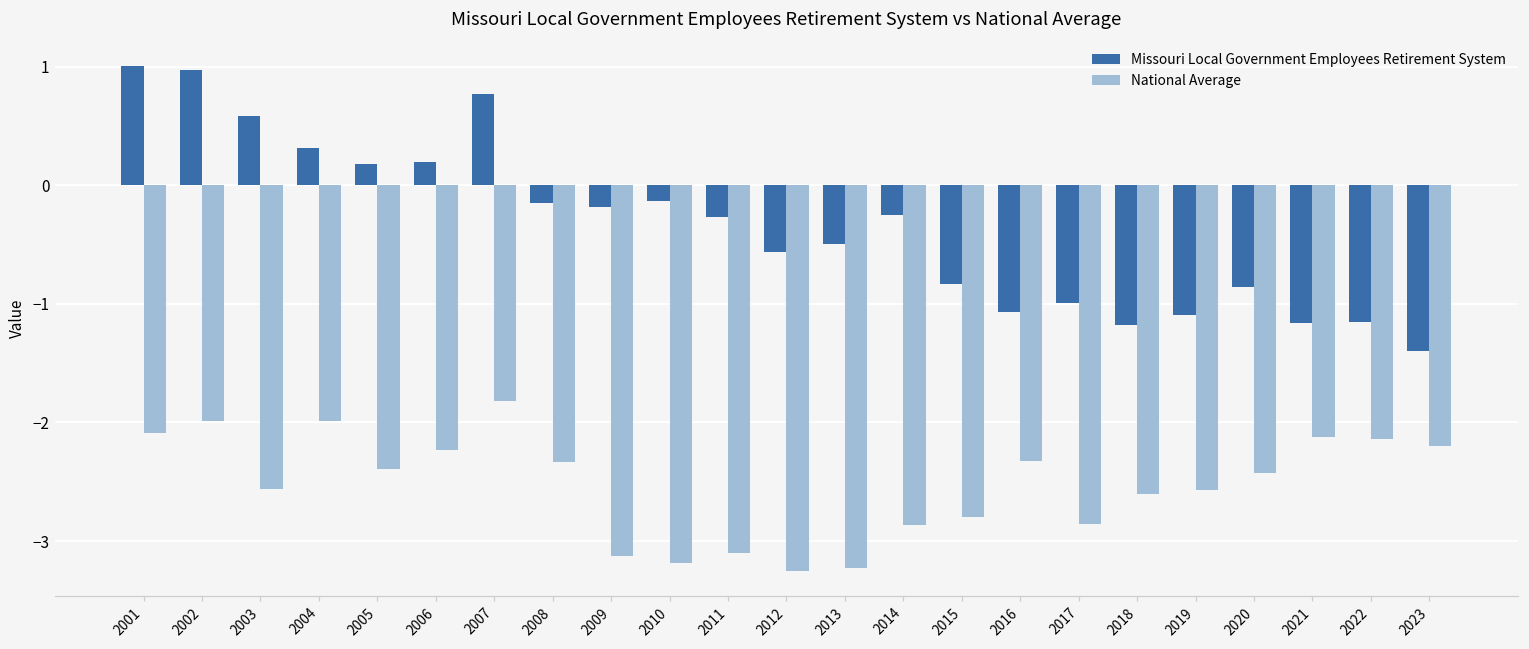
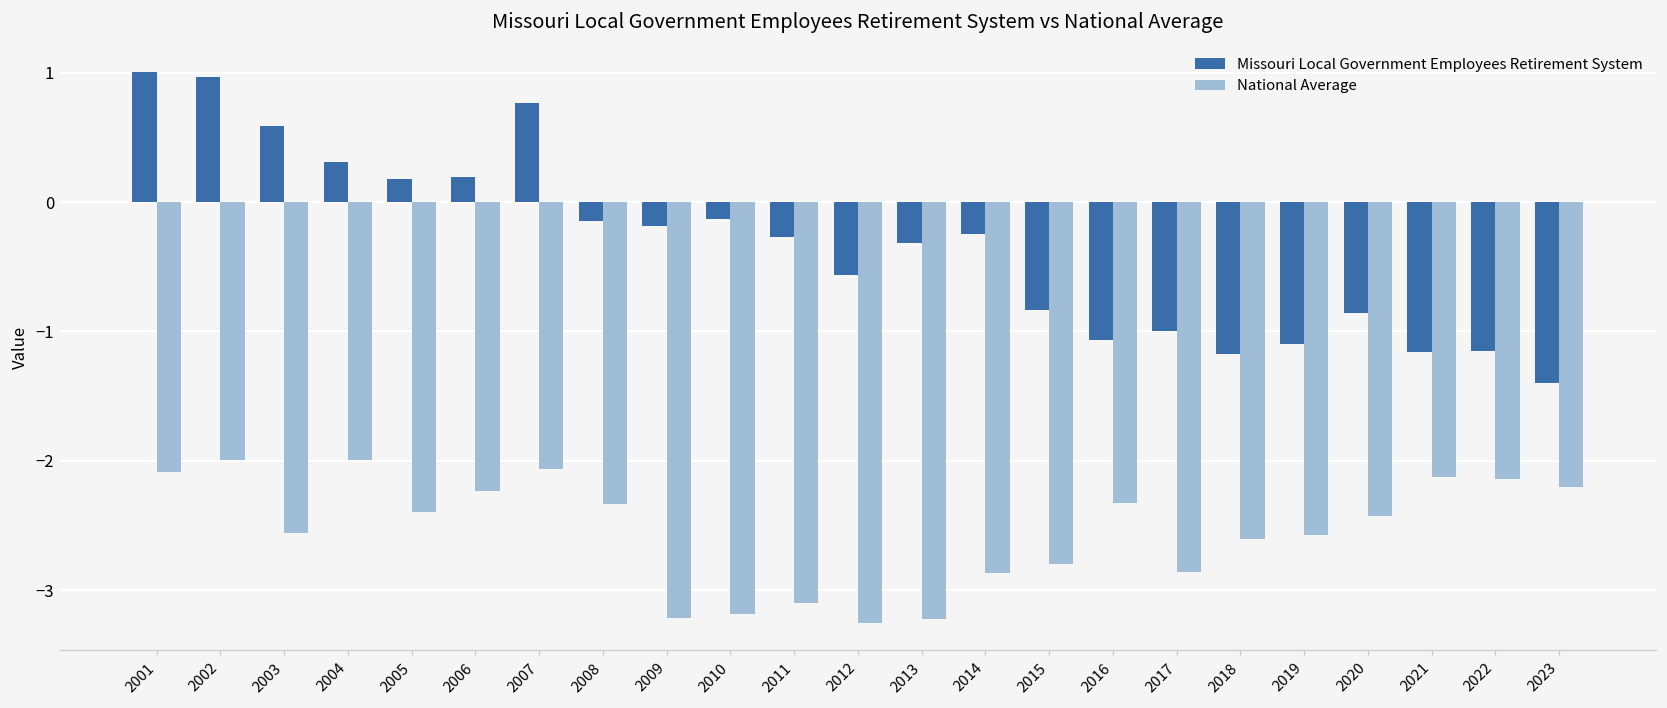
National Average, 2007: -1.82 -> -2.07
National Average, 2009: -3.12 -> -3.21
Missouri Local Government Employees Retirement System, 2013: -0.49 -> -0.32
